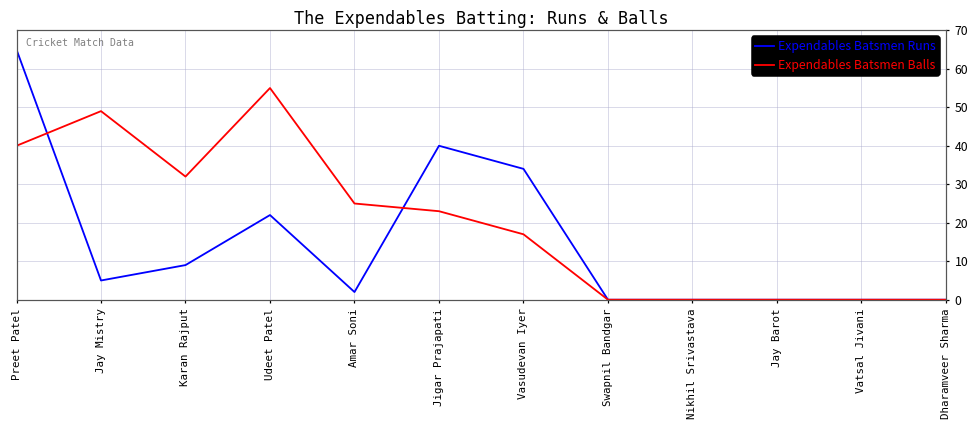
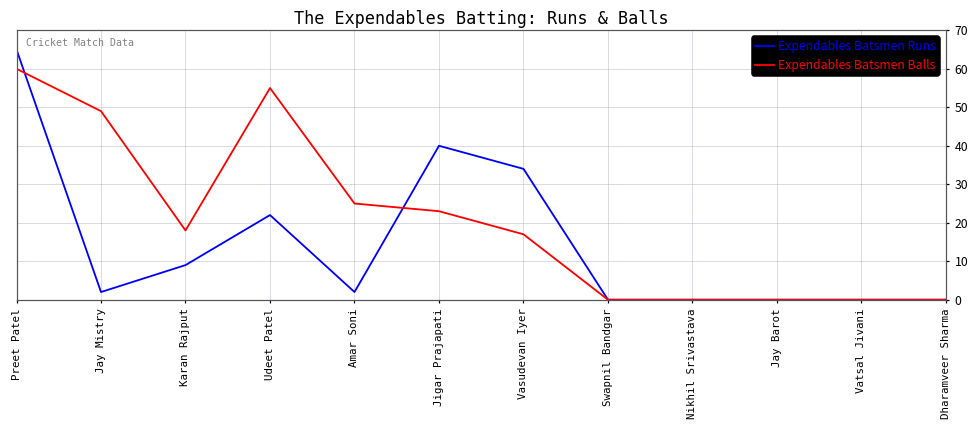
Expendables Batsmen Balls, Preet Patel: 40 -> 60
Expendables Batsmen Runs, Jay Mistry: 5 -> 2
Expendables Batsmen Balls, Karan Rajput: 32 -> 18
